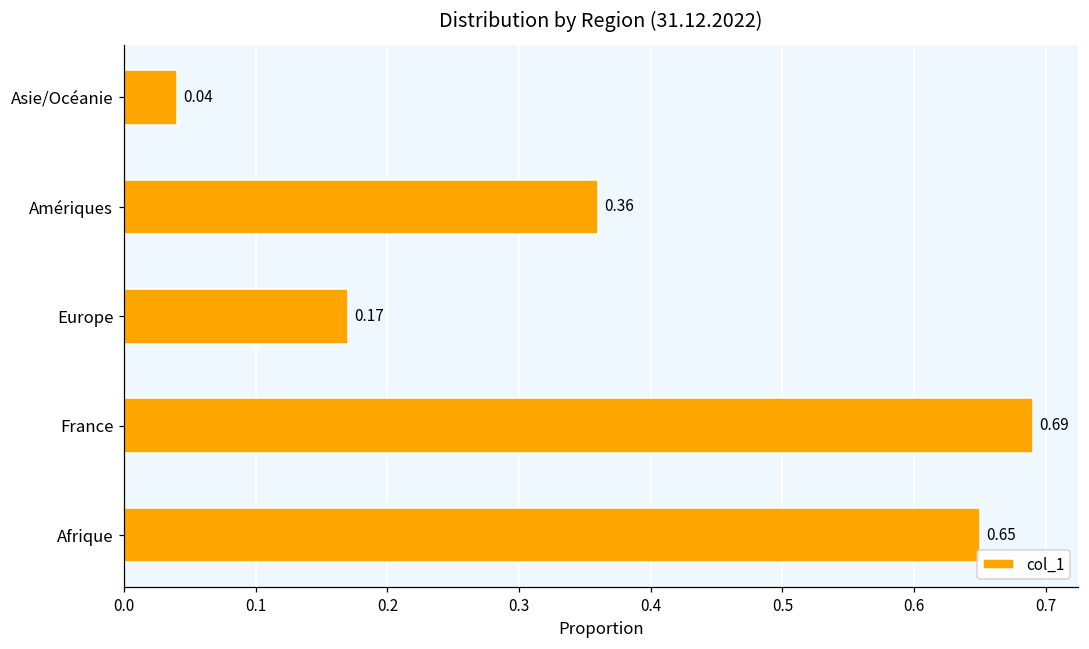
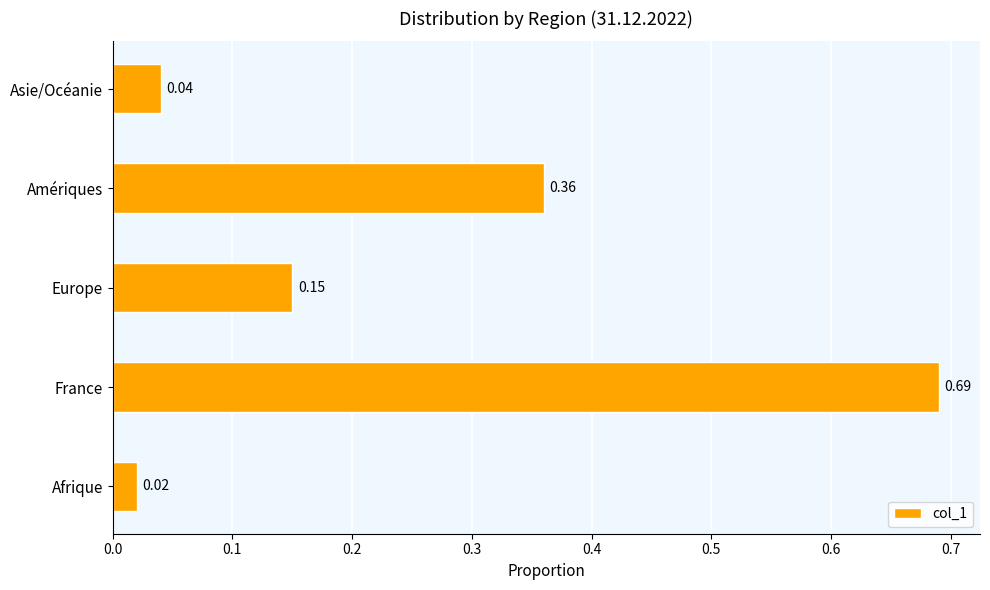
Europe: 0.17 -> 0.15
Afrique: 0.65 -> 0.02
